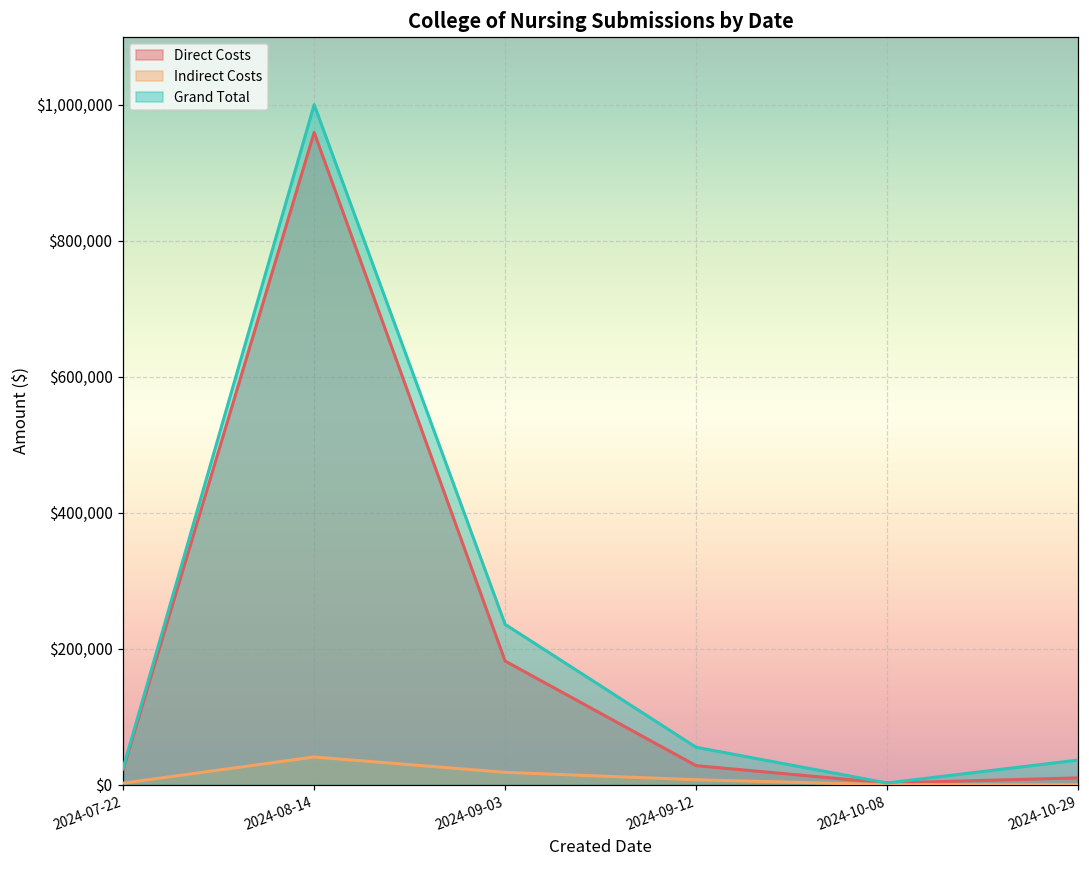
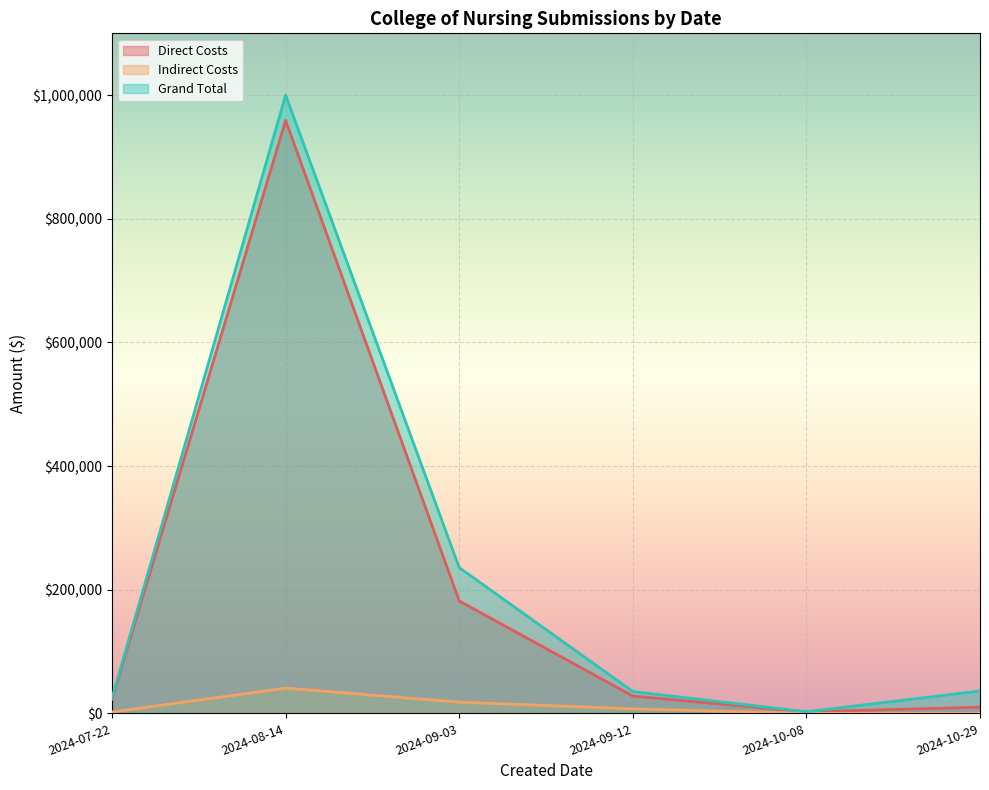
Grand Total, 2024-09-12: $60,000 -> $40,000
